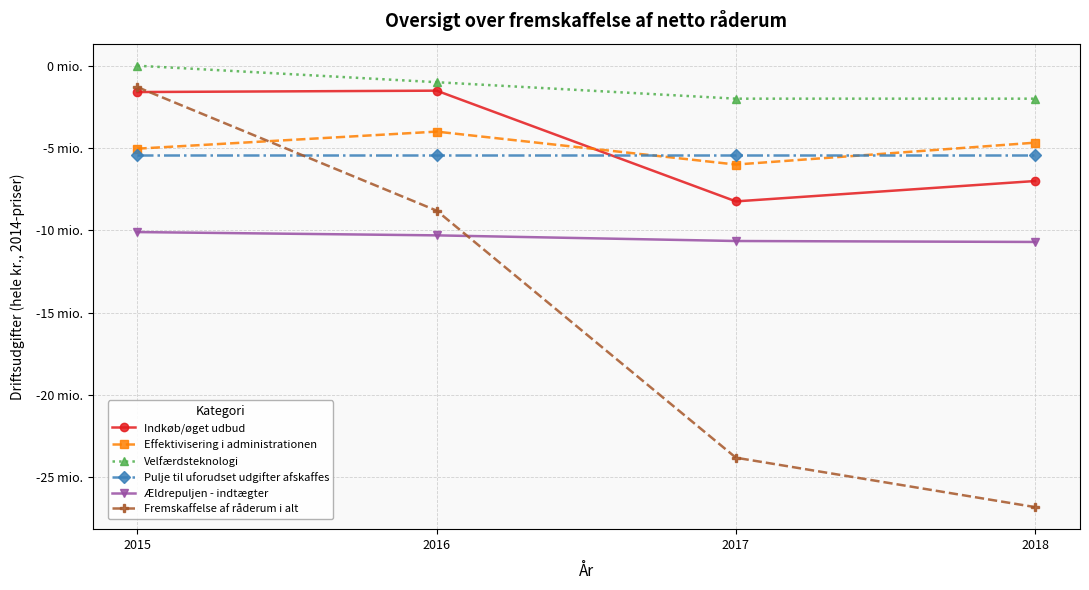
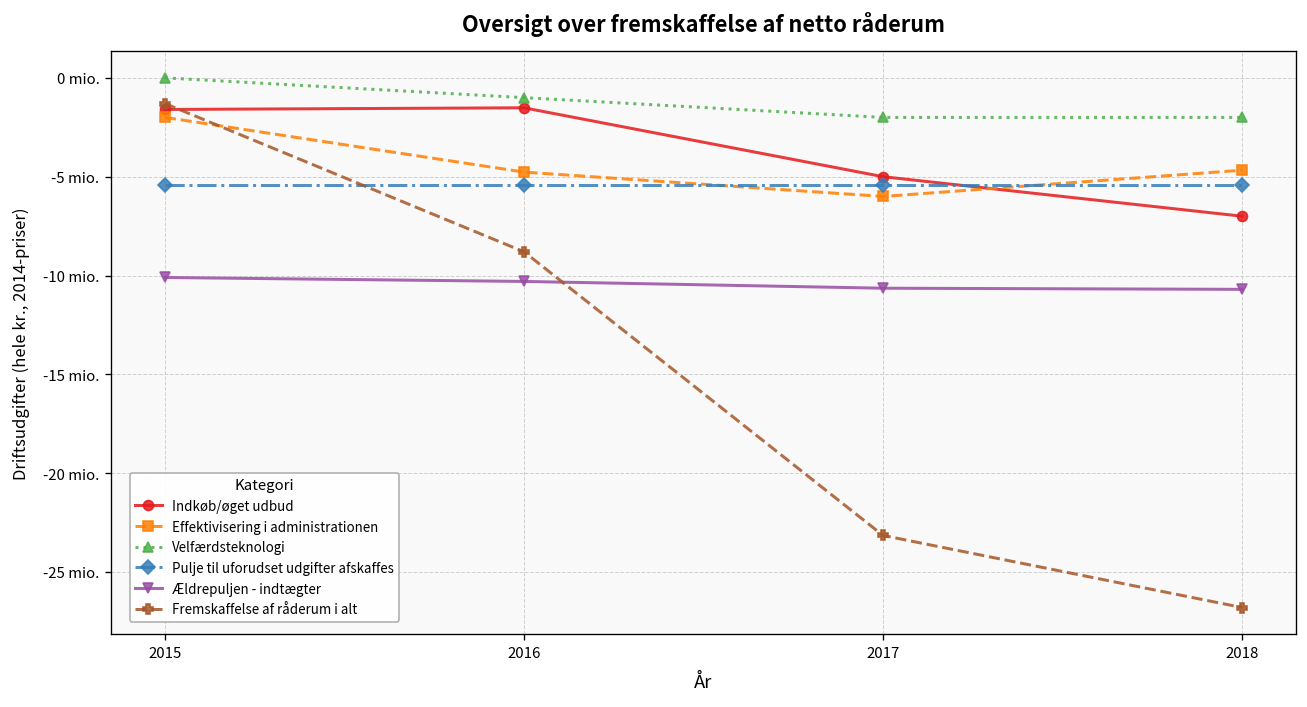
Effektivisering i administrationen, 2015: -5.0 mio. -> -2.0 mio.
Effektivisering i administrationen, 2016: -4.0 mio. -> -4.8 mio.
Indkøb/øget udbud, 2017: -8.2 mio. -> -5.0 mio.
Fremskaffelse af råderum i alt, 2017: -23.8 mio. -> -23.2 mio.
